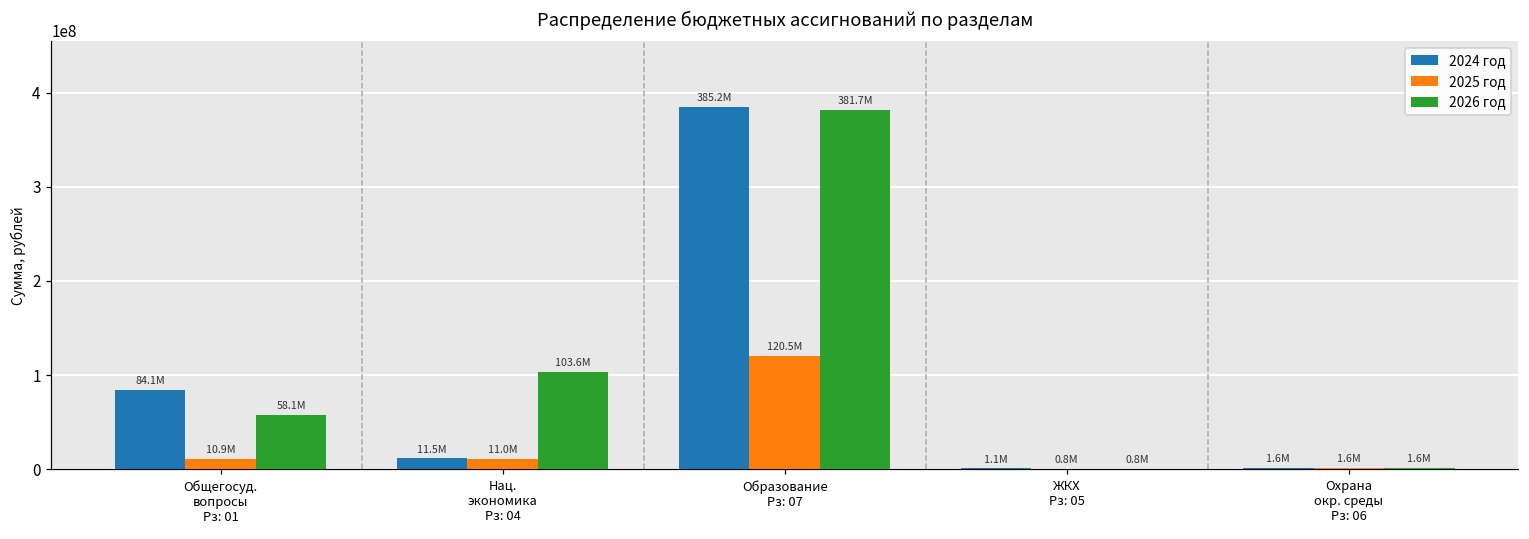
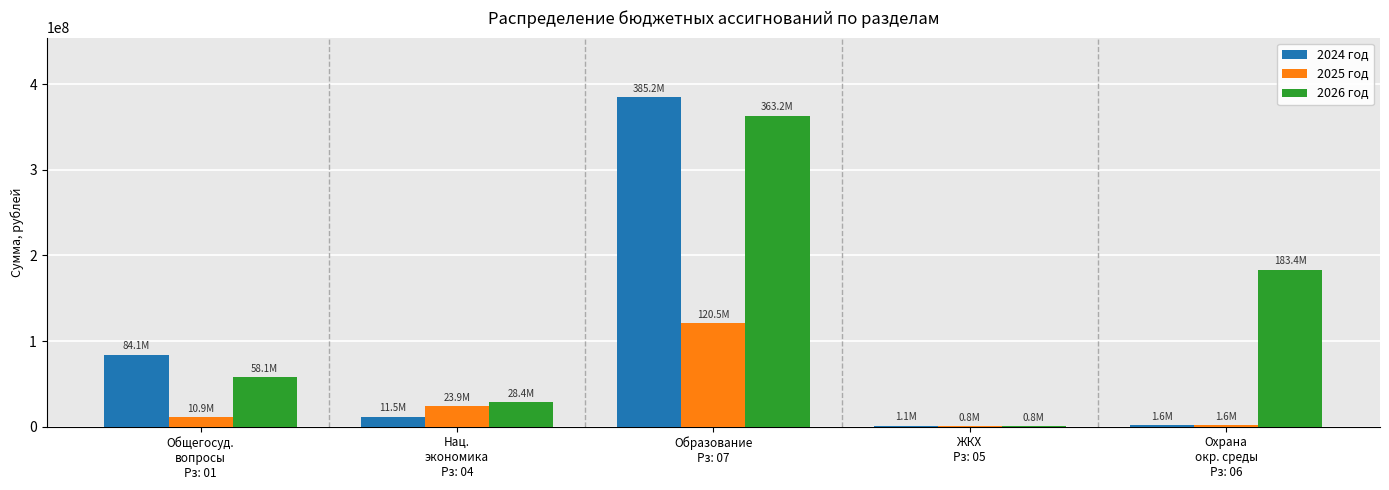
2025 год, Нац. экономика Рз: 04: 11.0M -> 23.9M
2026 год, Нац. экономика Рз: 04: 103.6M -> 28.4M
2026 год, Образование Рз: 07: 381.7M -> 363.2M
2026 год, Охрана окр. среды Рз: 06: 1.6M -> 183.4M
